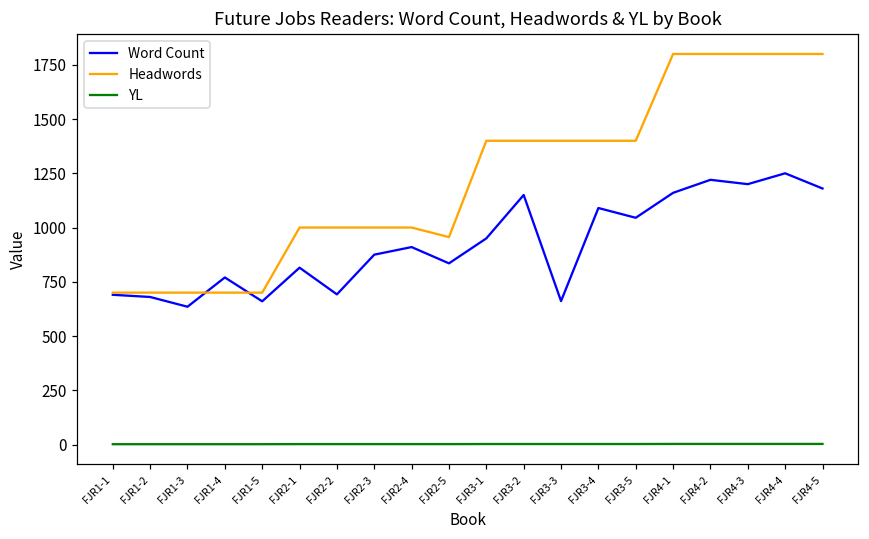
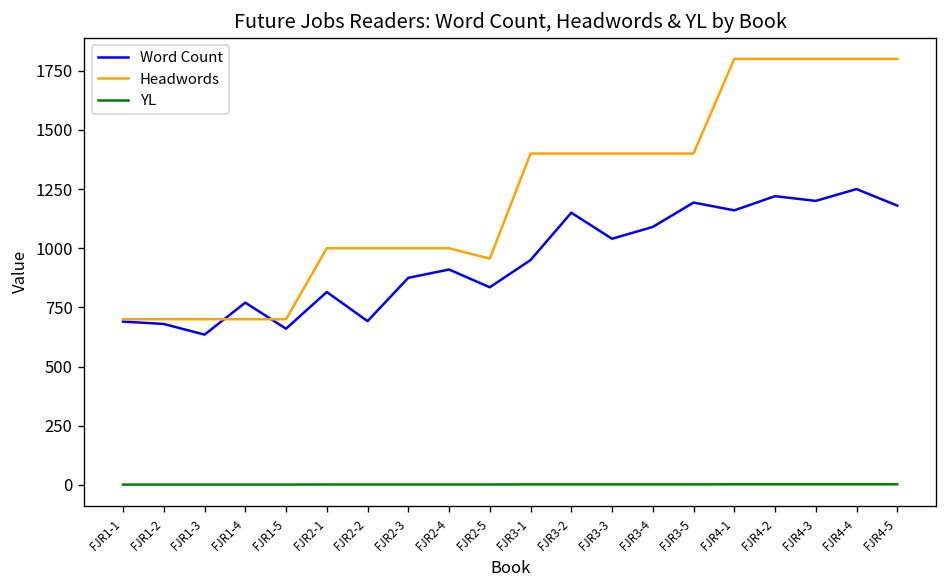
Word Count, FJR3-3: 660 -> 1040
Word Count, FJR3-5: 1050 -> 1190
